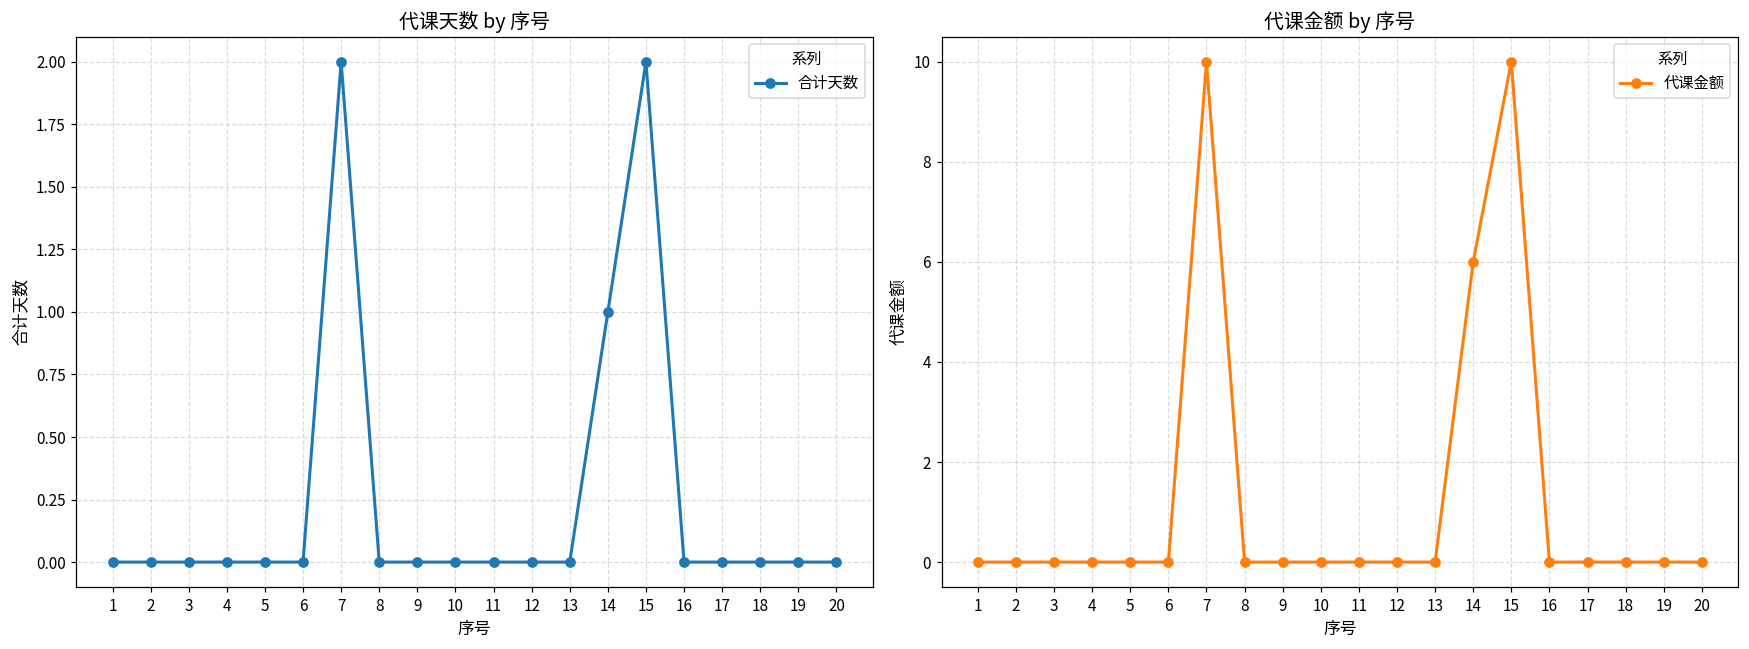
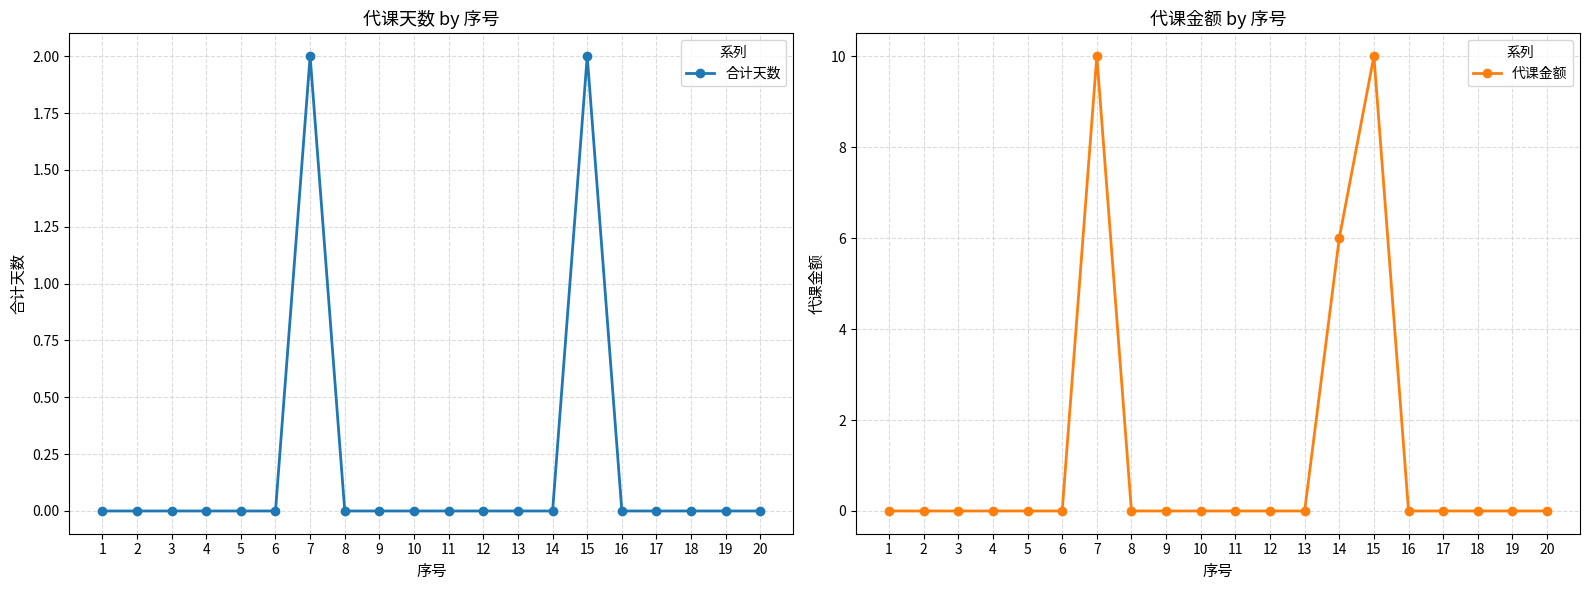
代课天数 by 序号, 14: 1 -> 0
